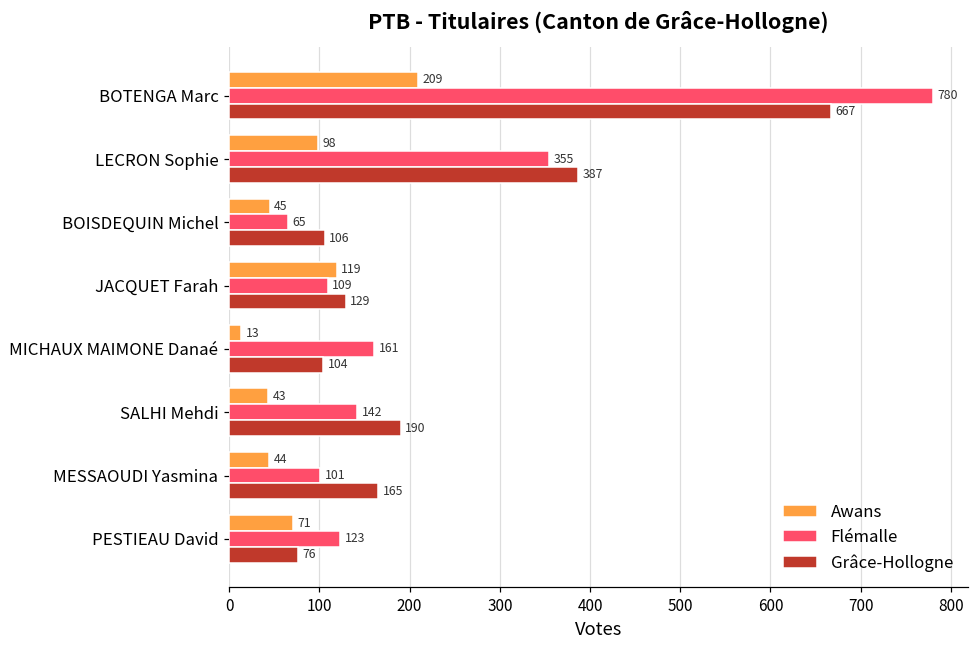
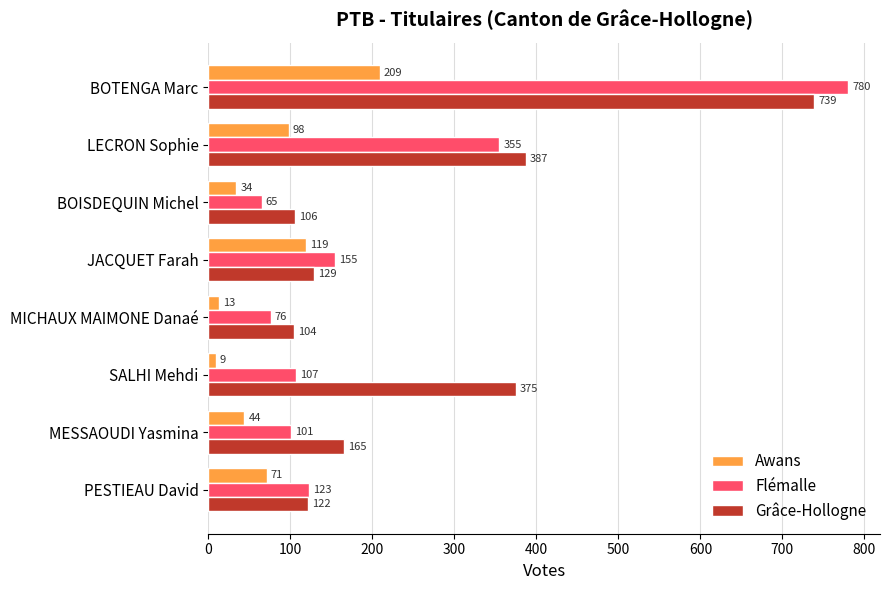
Grâce-Hollogne, BOTENGA Marc: 667 -> 739
Awans, BOISDEQUIN Michel: 45 -> 34
Flémalle, JACQUET Farah: 109 -> 155
Flémalle, MICHAUX MAIMONE Danaé: 161 -> 76
Awans, SALHI Mehdi: 43 -> 9
Flémalle, SALHI Mehdi: 142 -> 107
Grâce-Hollogne, SALHI Mehdi: 190 -> 375
Grâce-Hollogne, PESTIEAU David: 76 -> 122
